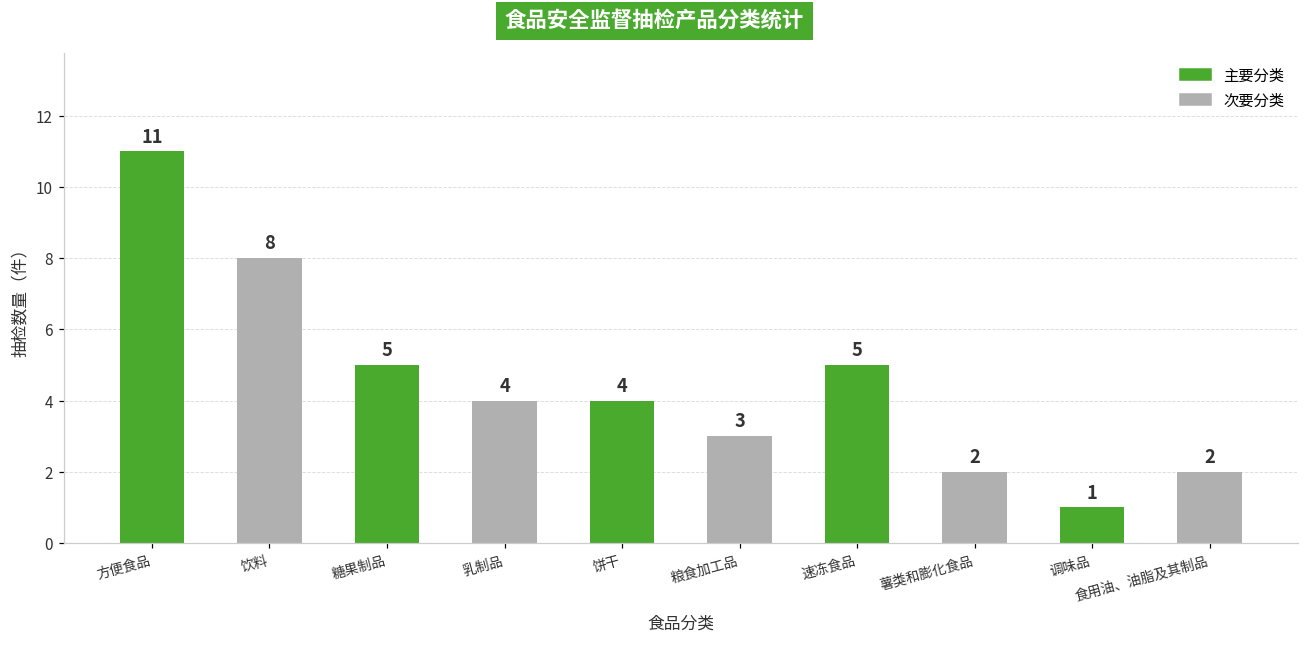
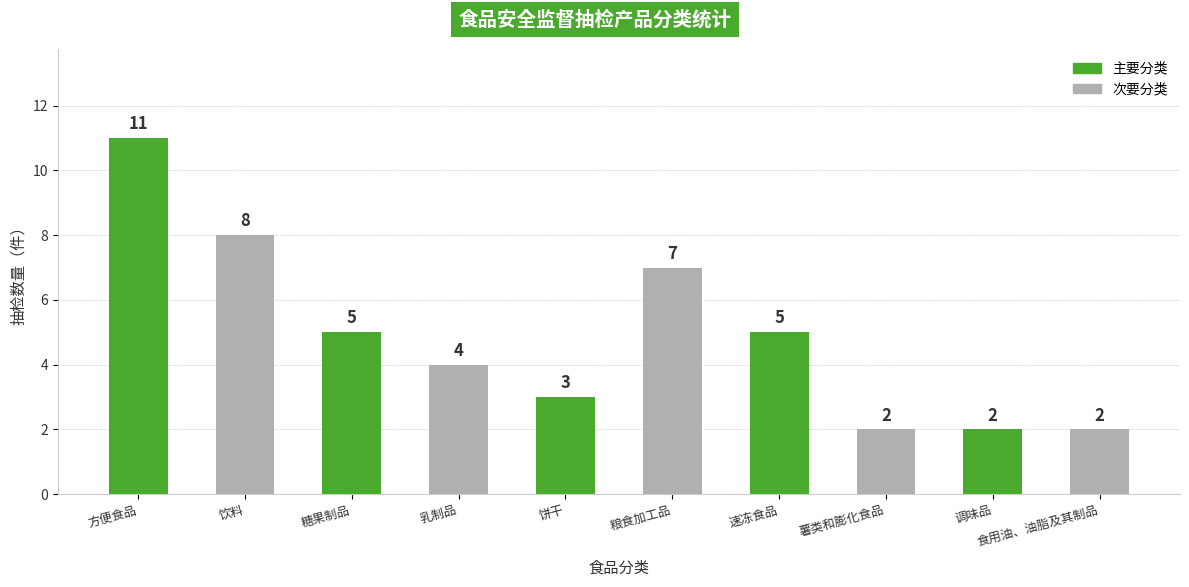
饼干: 4 -> 3
粮食加工品: 3 -> 7
调味品: 1 -> 2
